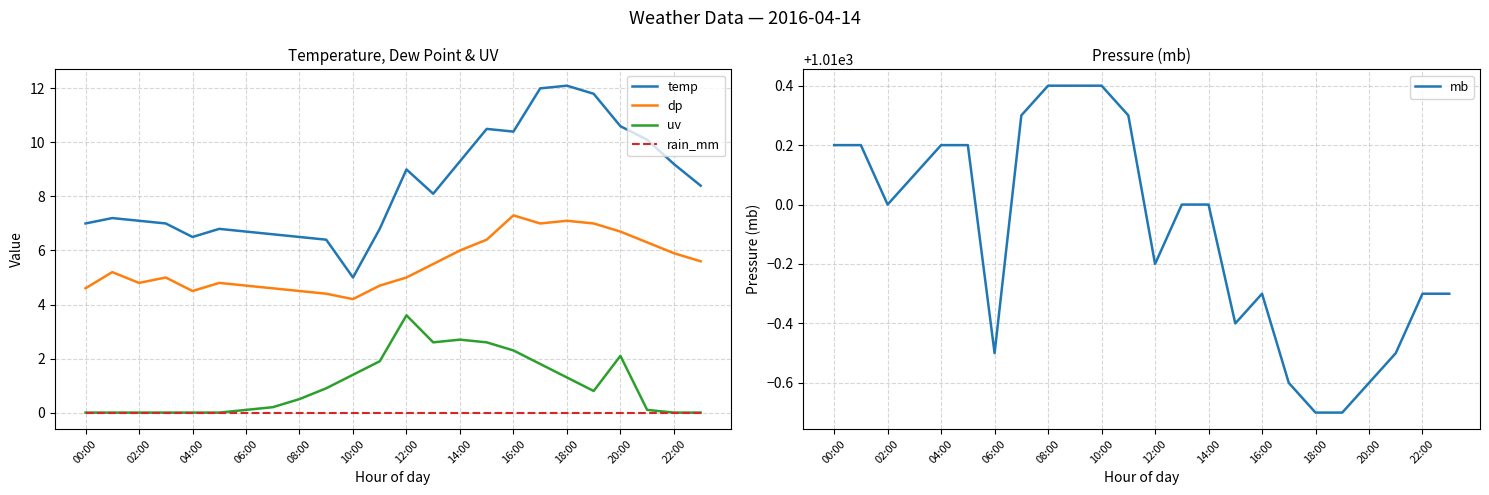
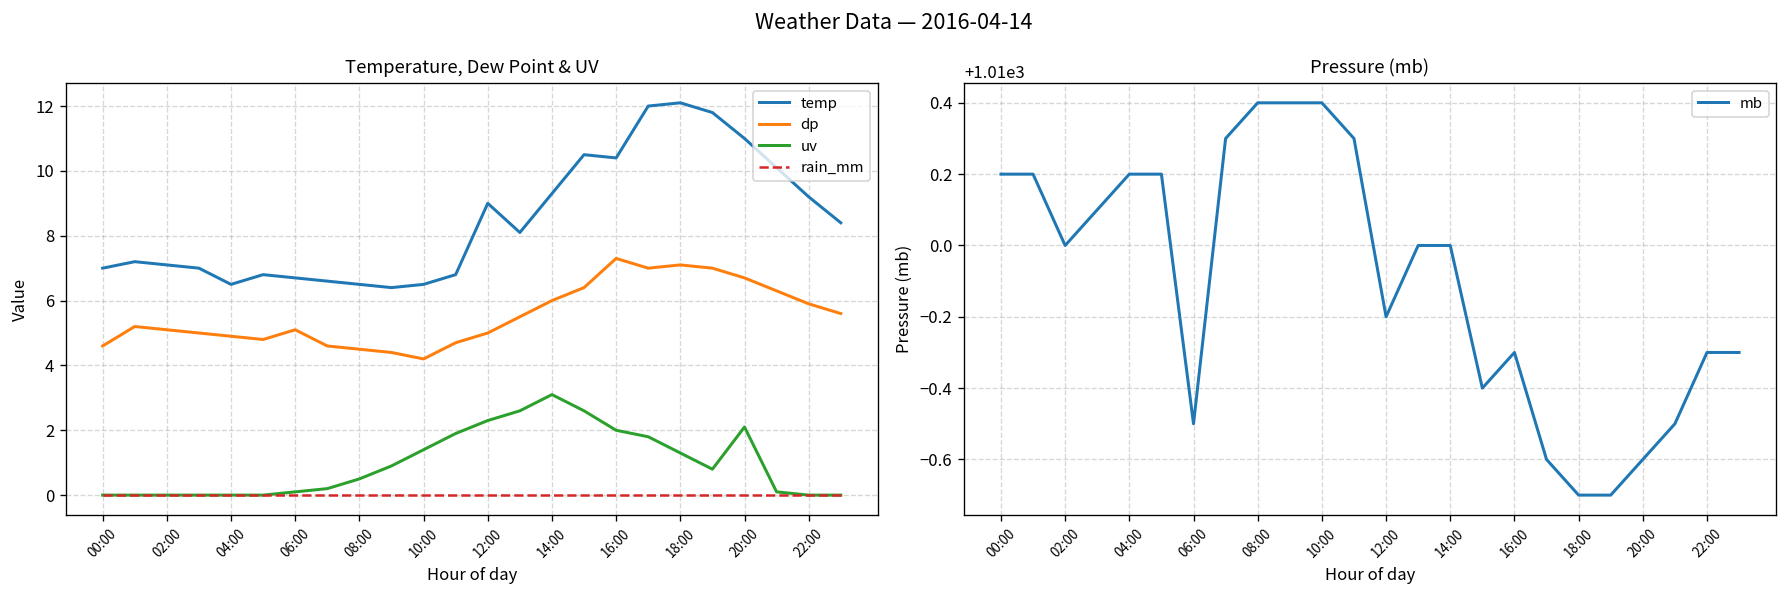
Temperature, Dew Point & UV, dp, 02:00: 4.8 -> 5.1
Temperature, Dew Point & UV, dp, 04:00: 4.5 -> 4.9
Temperature, Dew Point & UV, dp, 06:00: 4.7 -> 5.1
Temperature, Dew Point & UV, temp, 10:00: 5.0 -> 6.5
Temperature, Dew Point & UV, uv, 12:00: 3.6 -> 2.3
Temperature, Dew Point & UV, uv, 14:00: 2.7 -> 3.1
Temperature, Dew Point & UV, uv, 16:00: 2.3 -> 2.0
Temperature, Dew Point & UV, temp, 20:00: 10.6 -> 11.0
